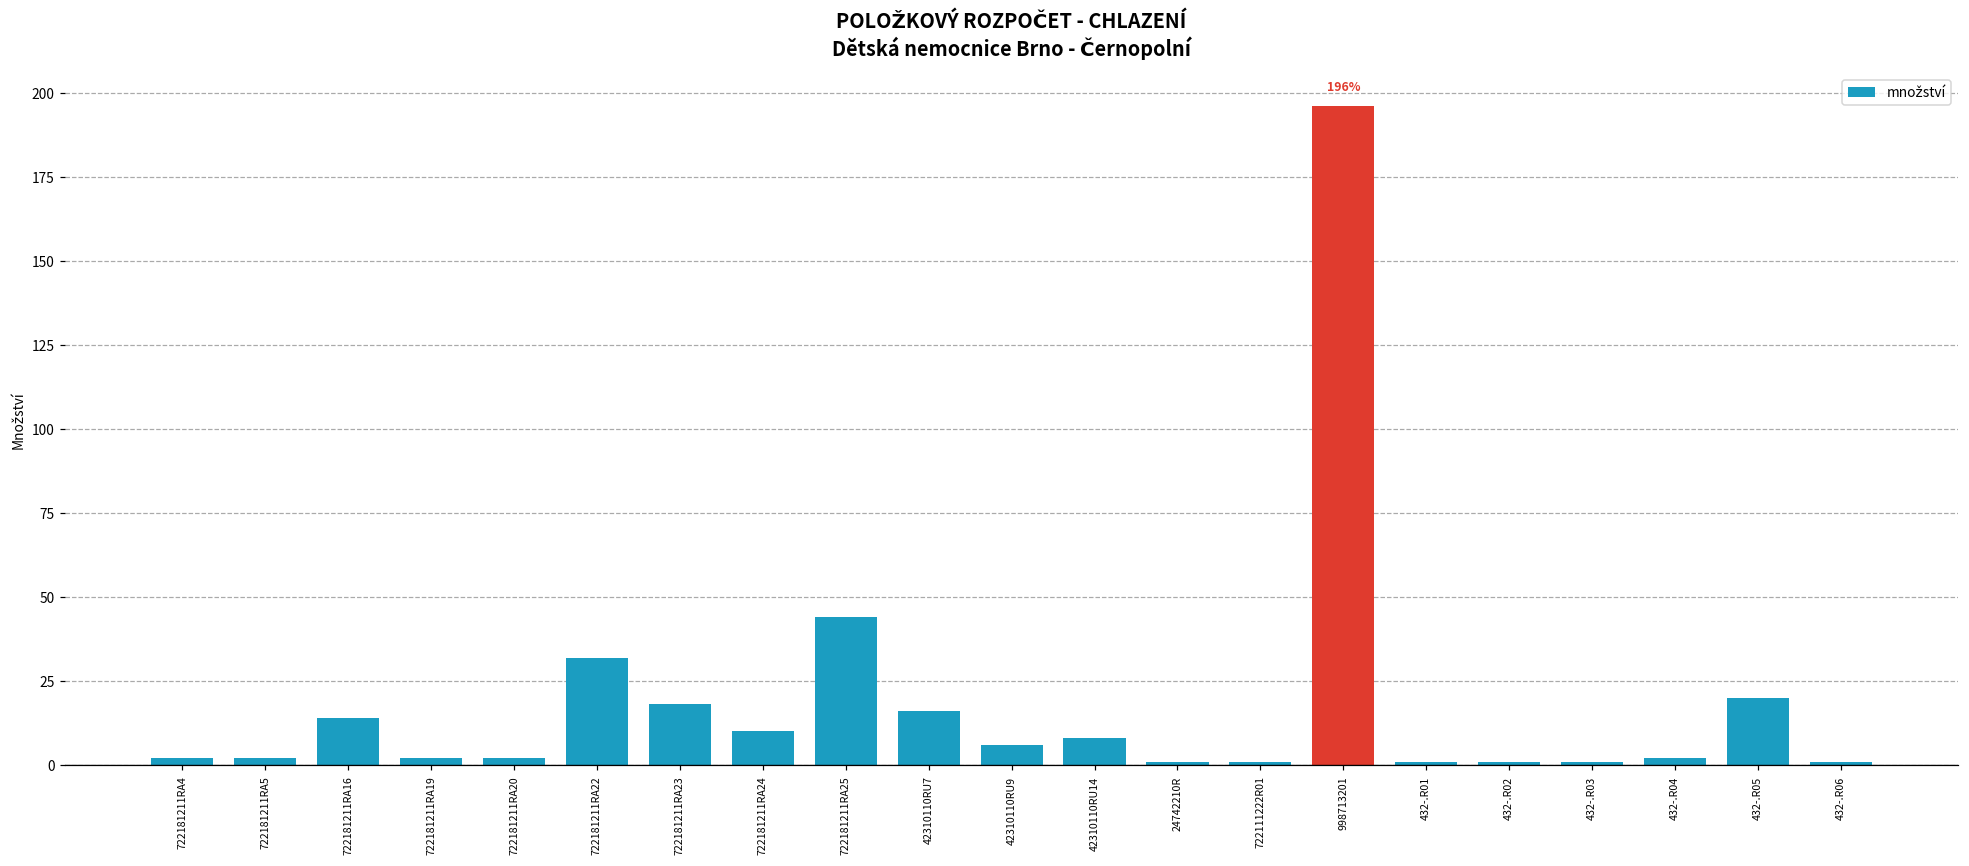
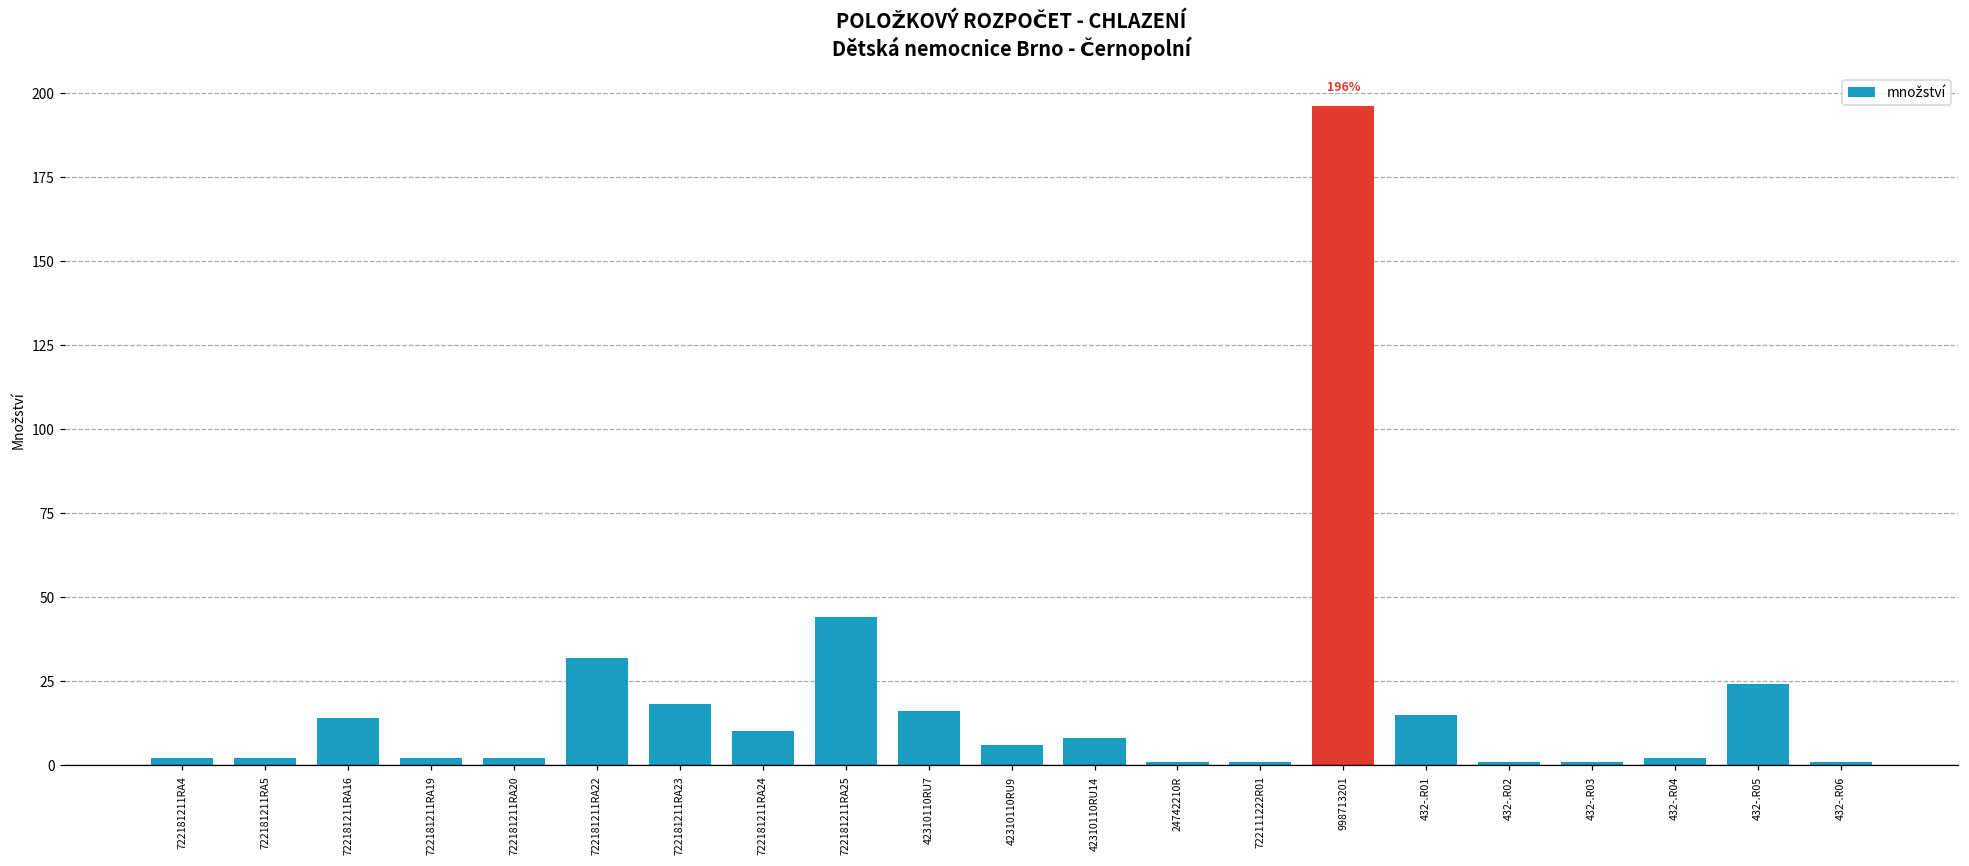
432-.R01: 1 -> 15
432-.R05: 20 -> 24
